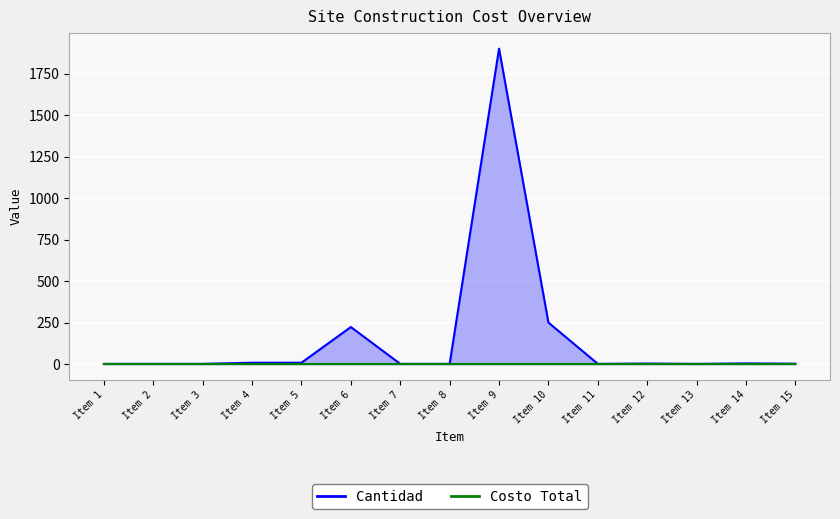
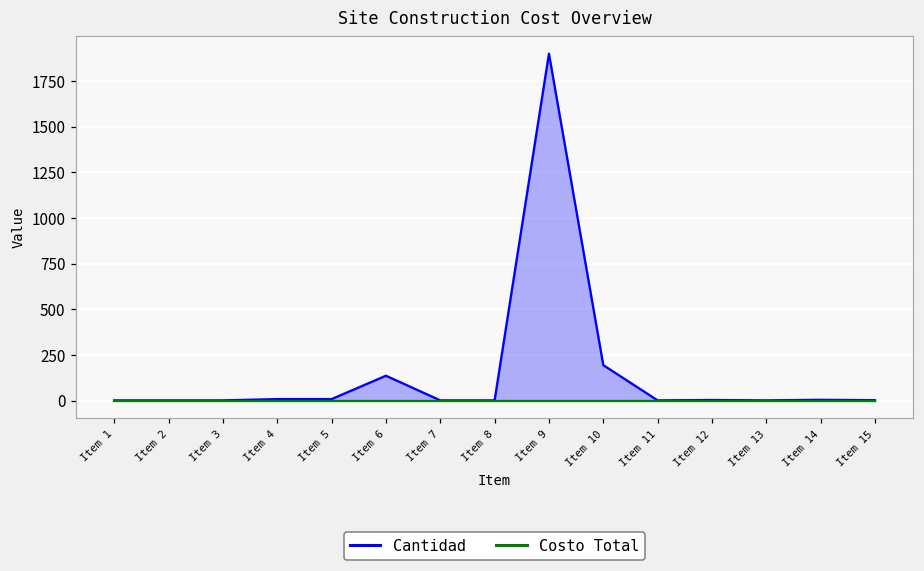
Cantidad, Item 6: 220 -> 140
Cantidad, Item 10: 250 -> 190
